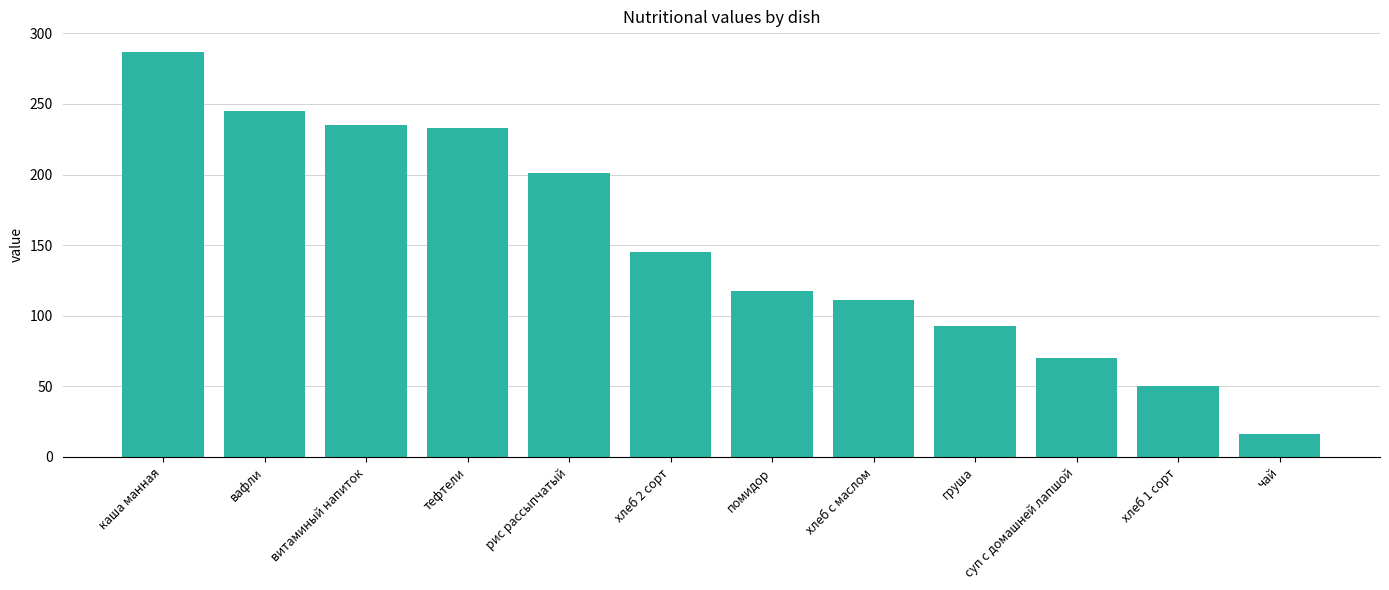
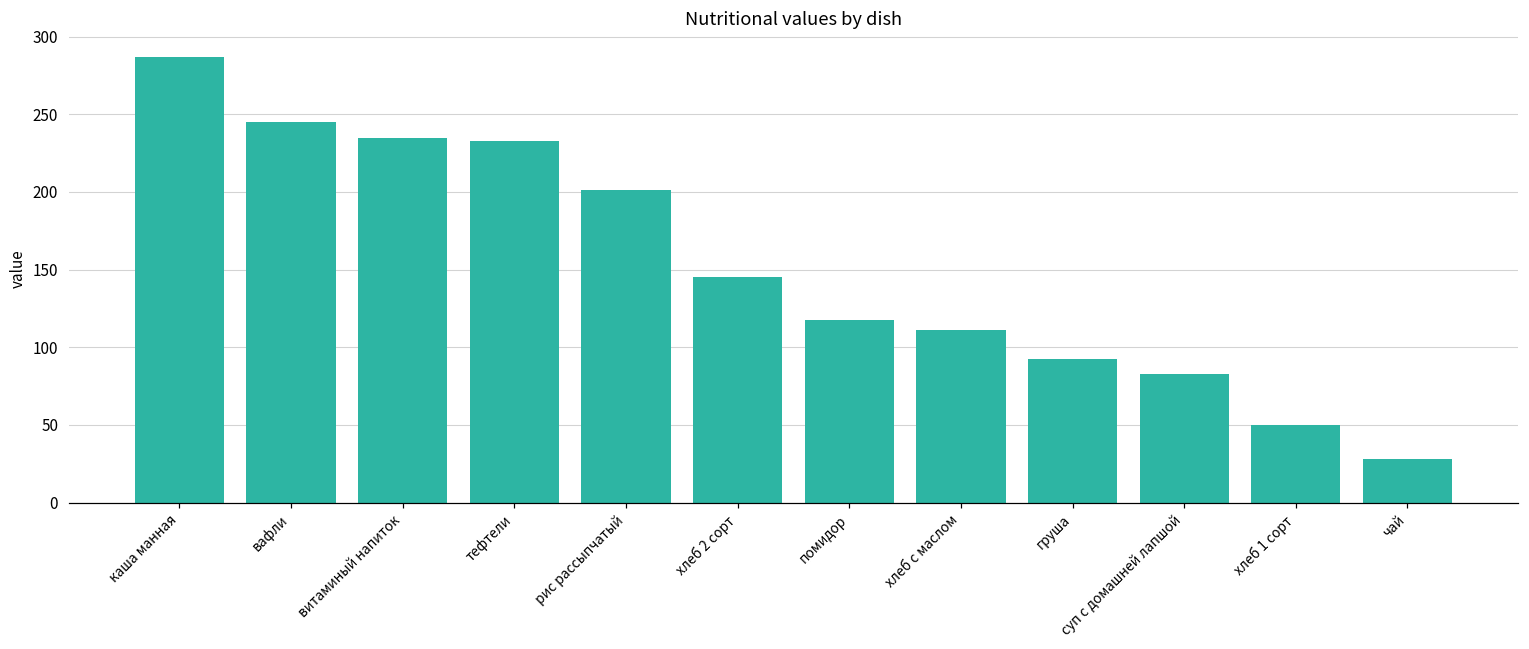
суп с домашней лапшой: 70 -> 83
чай: 16 -> 28
